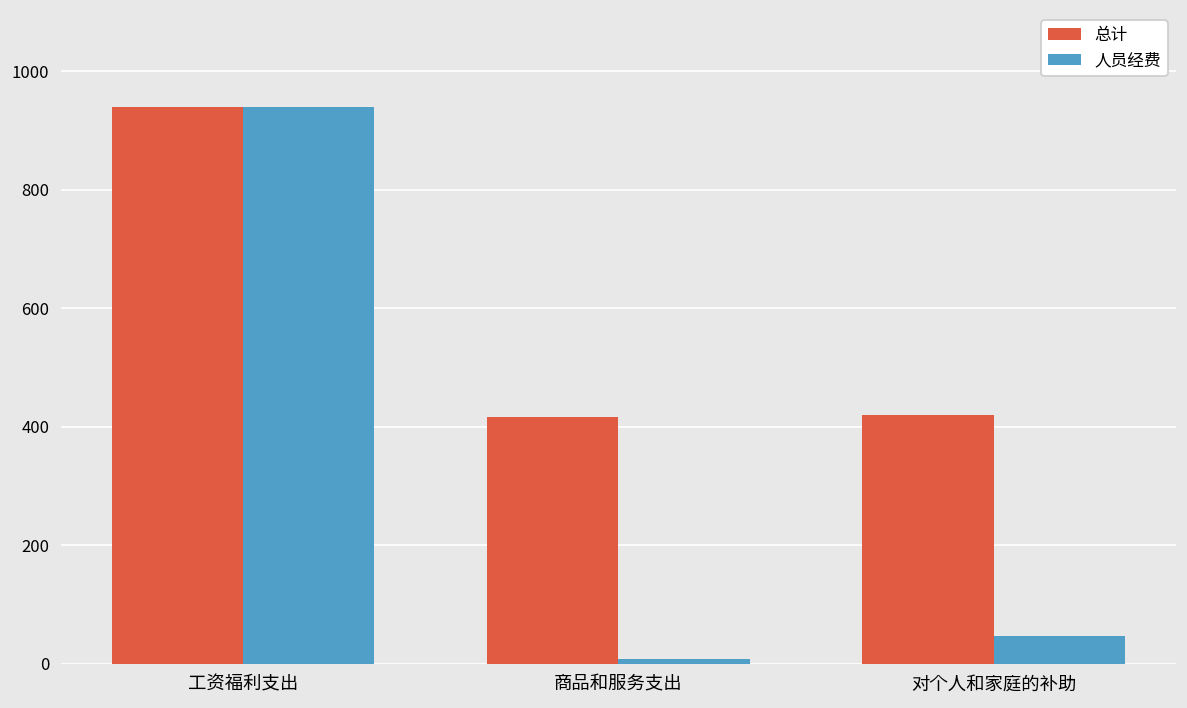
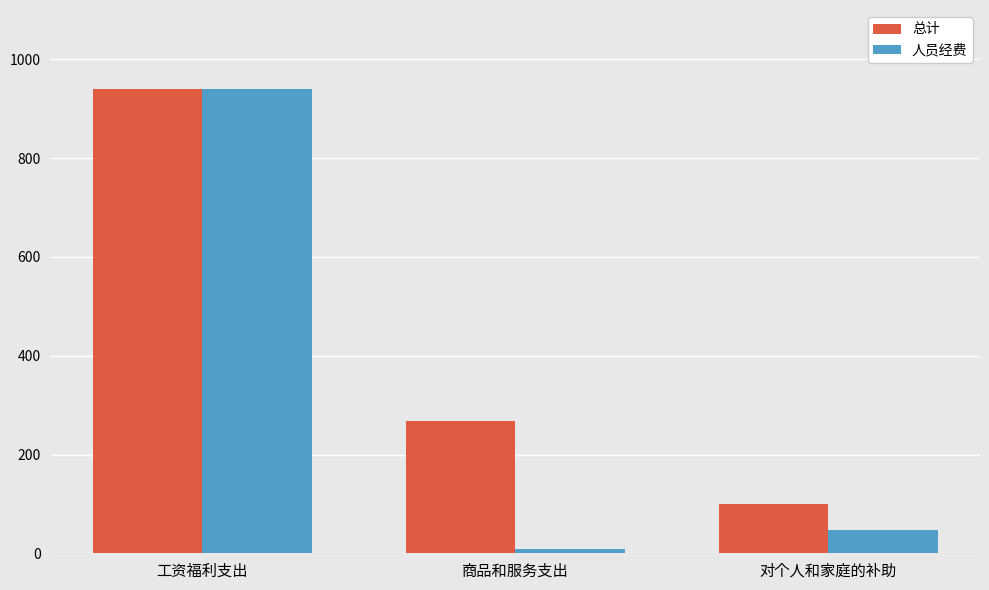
总计, 商品和服务支出: 420 -> 270
总计, 对个人和家庭的补助: 420 -> 100
